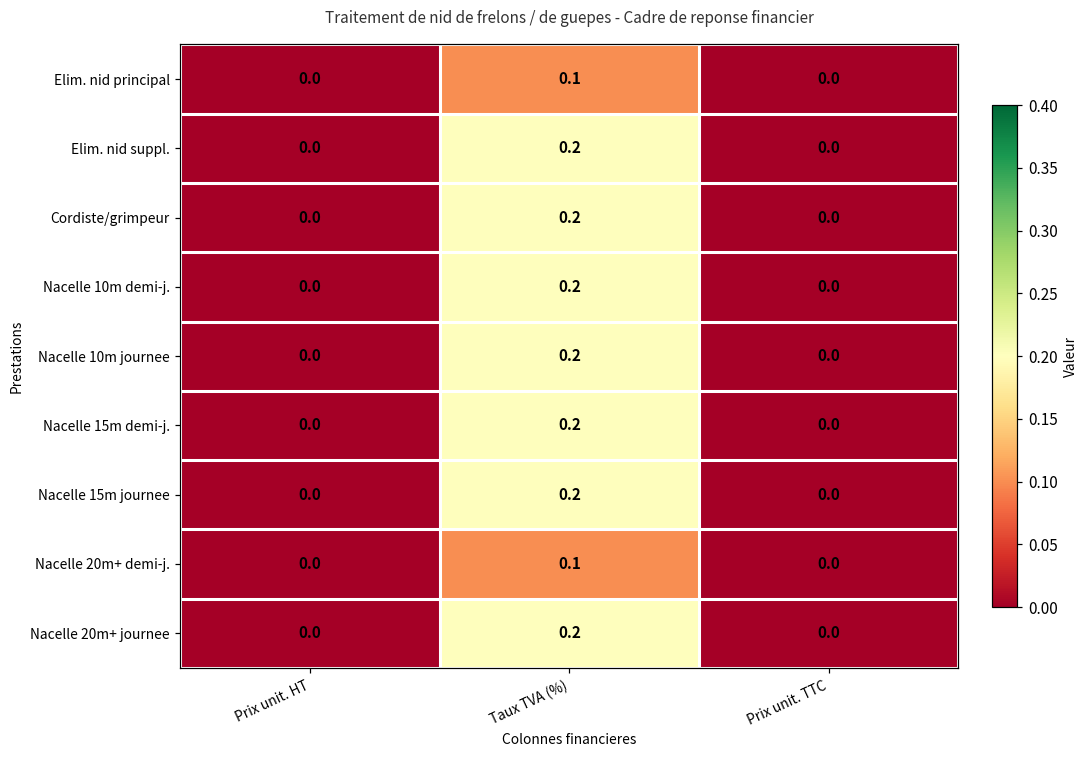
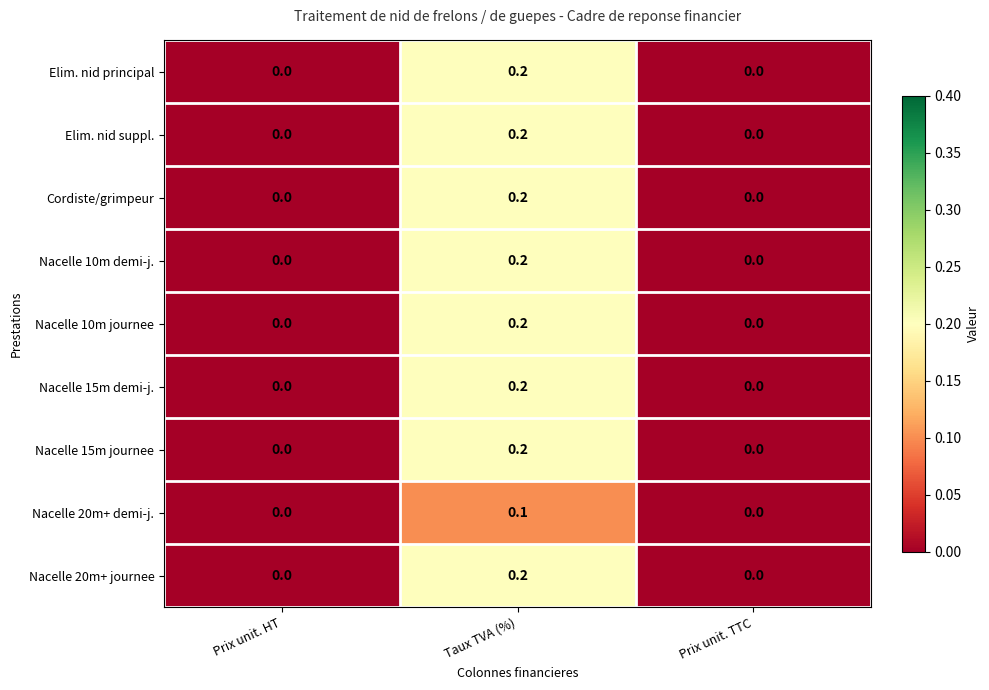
Elim. nid principal, Taux TVA (%): 0.1 -> 0.2
